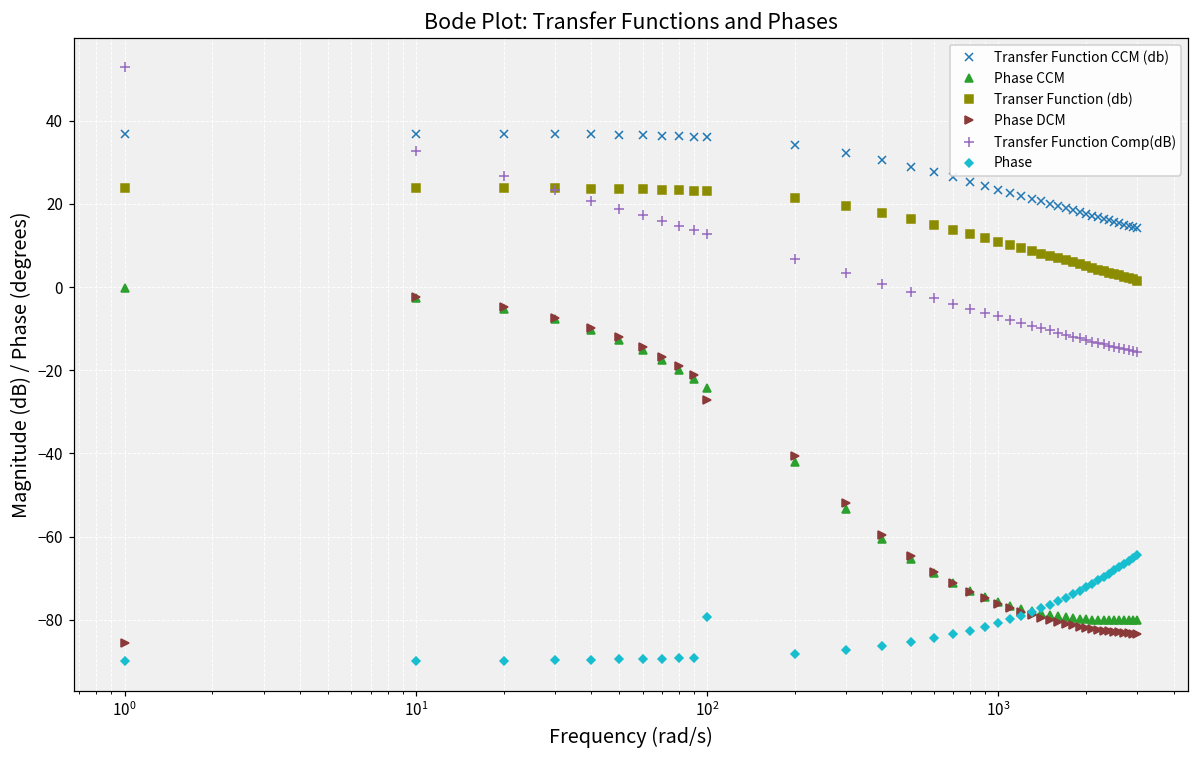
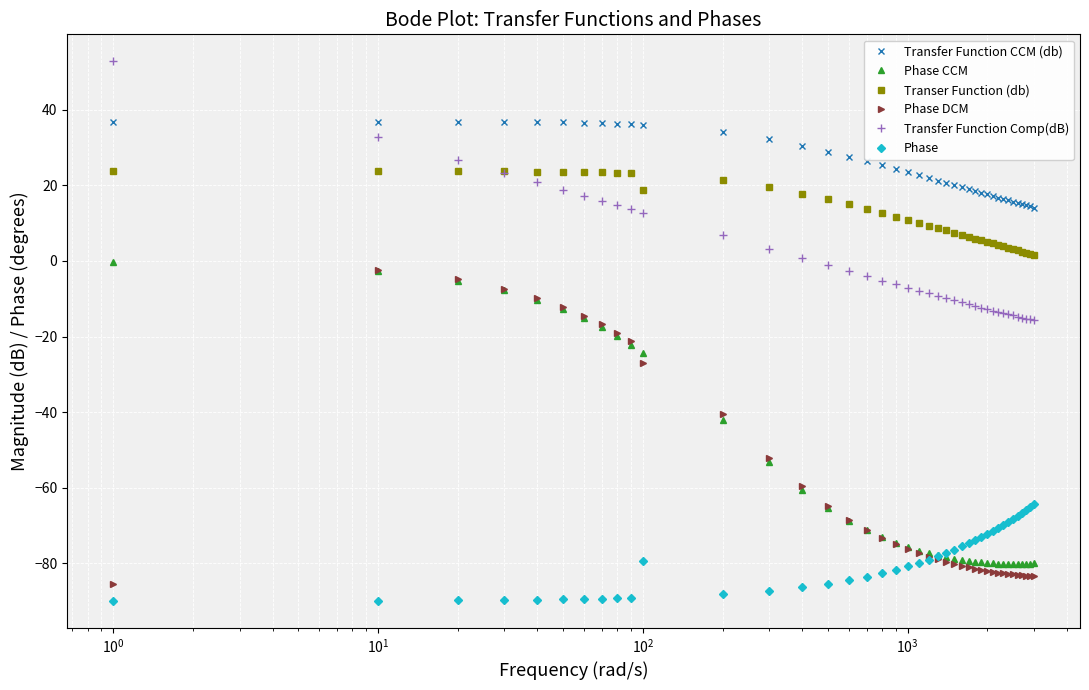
Transer Function (db), 10^2: 23 -> 19
